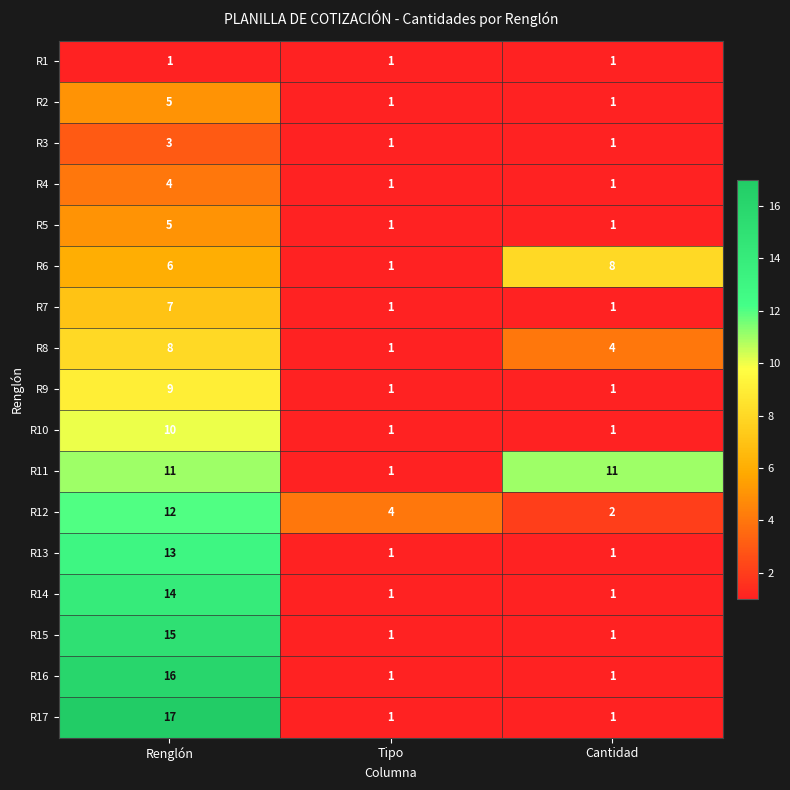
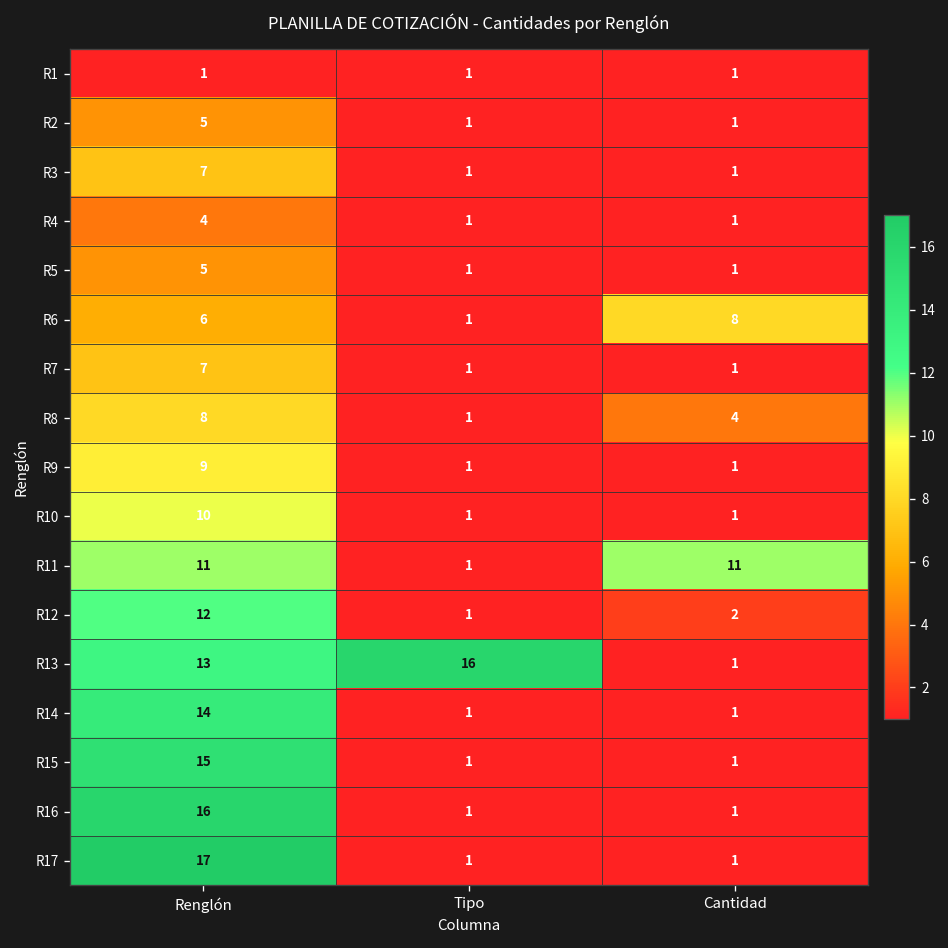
R3, Renglón: 3 -> 7
R12, Tipo: 4 -> 1
R13, Tipo: 1 -> 16
